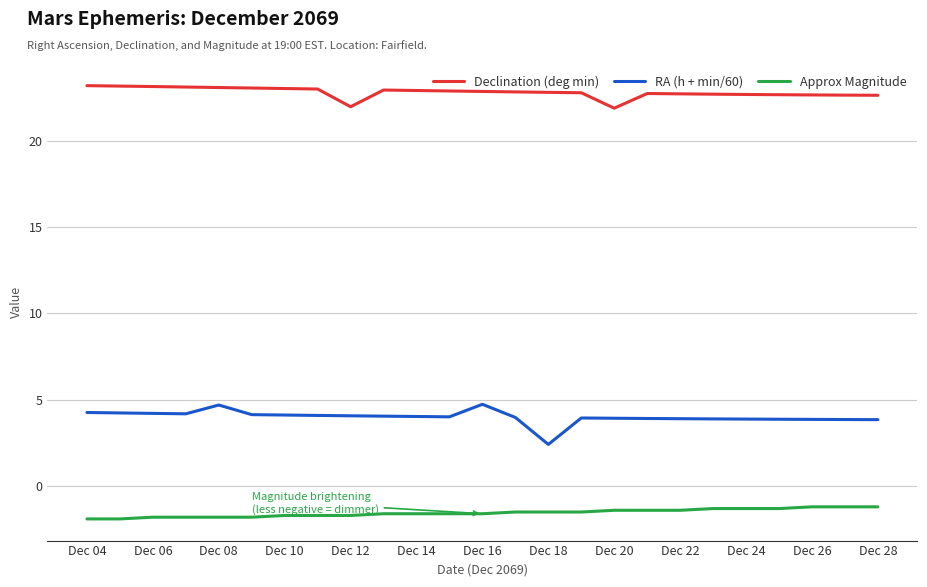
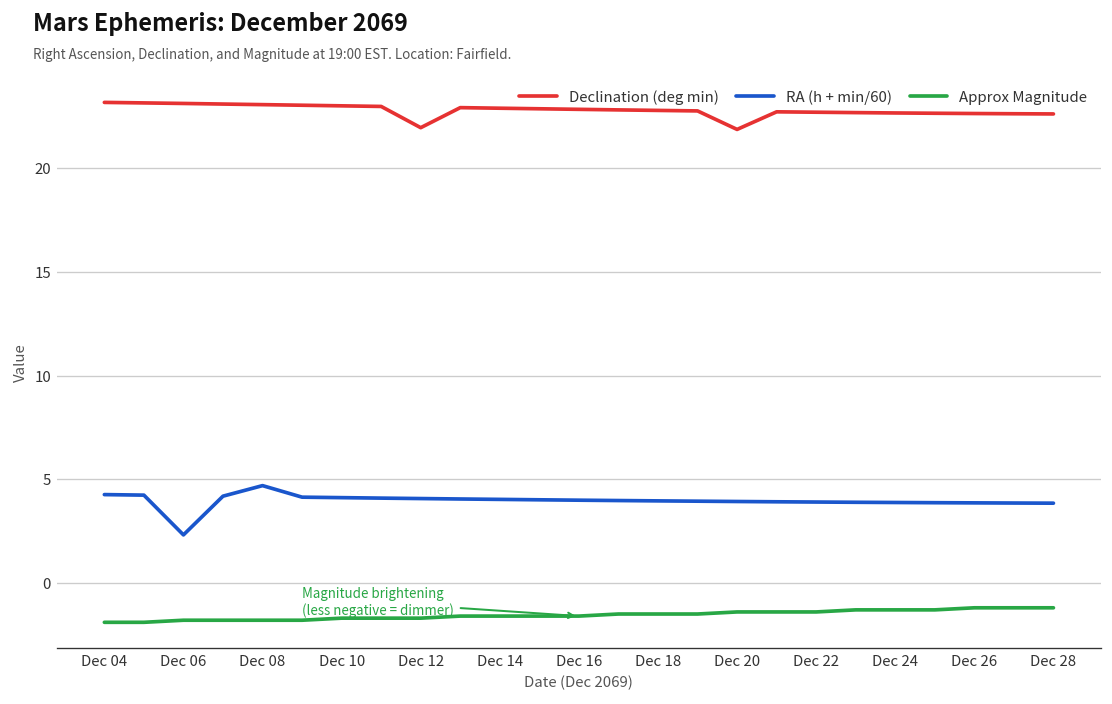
RA (h + min/60), Dec 06: 4.2 -> 2.3
RA (h + min/60), Dec 16: 4.7 -> 4.0
RA (h + min/60), Dec 18: 2.4 -> 4.0
